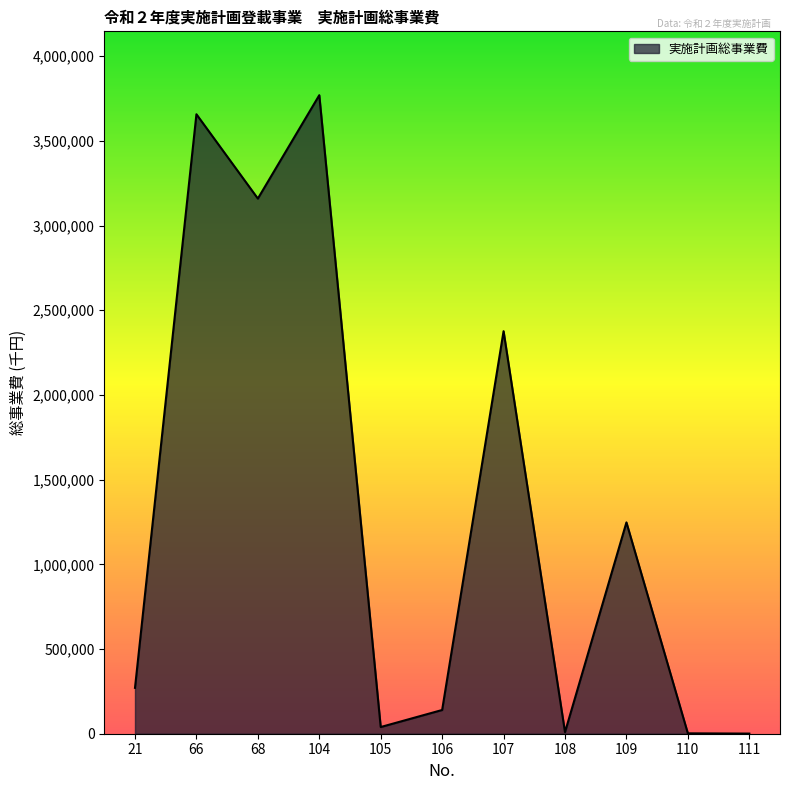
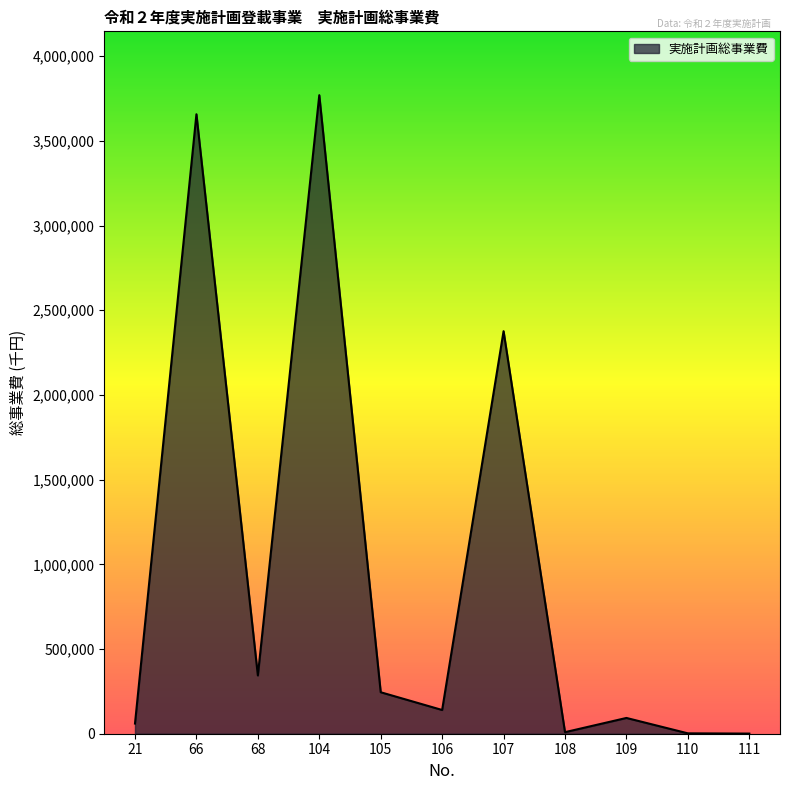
21: 270,000 -> 60,000
68: 3,160,000 -> 340,000
105: 40,000 -> 240,000
109: 1,250,000 -> 90,000
